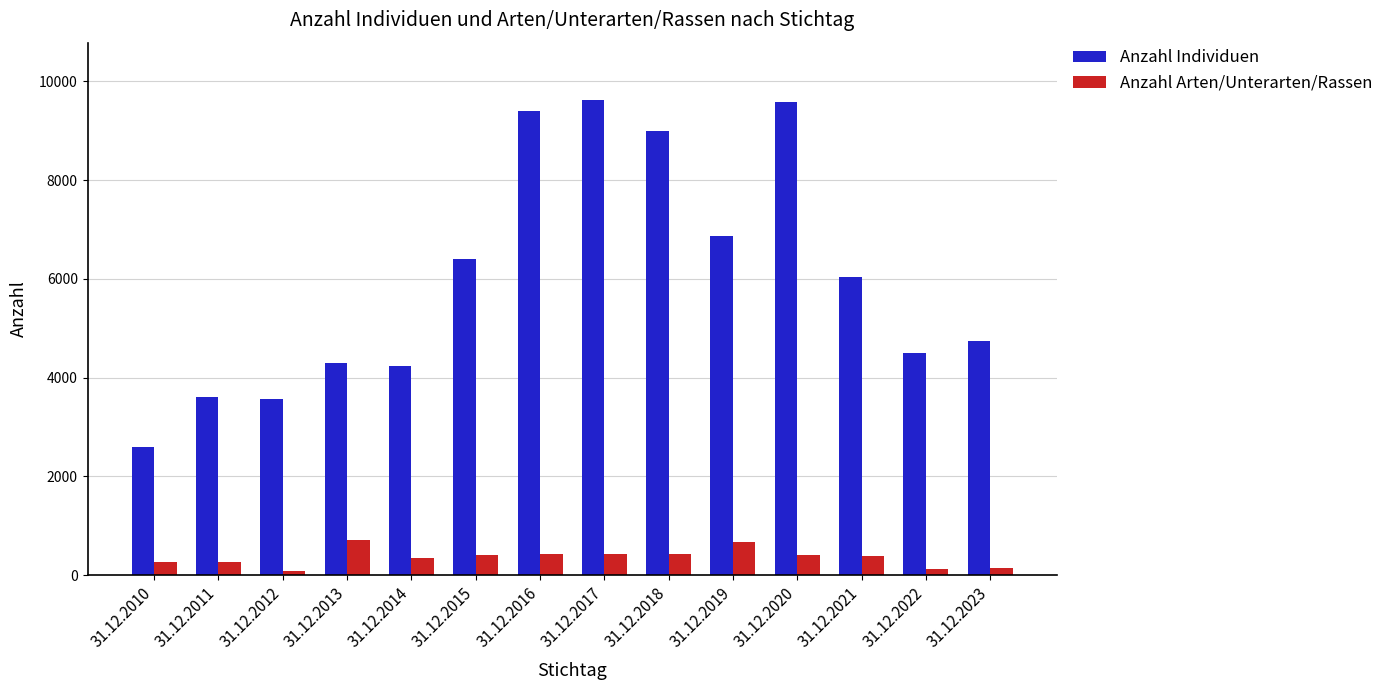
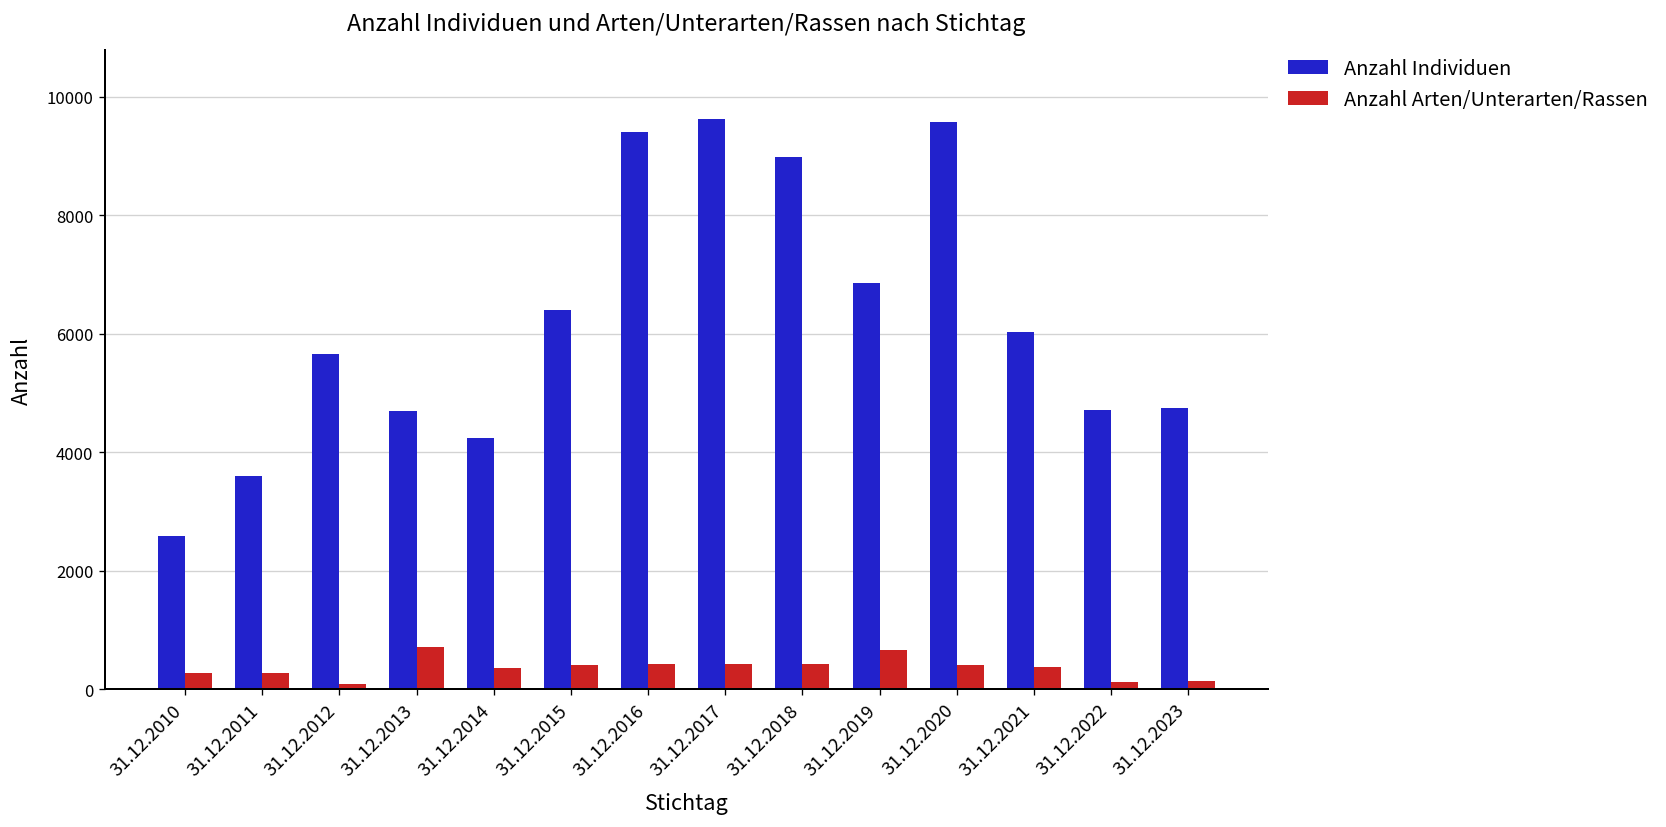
Anzahl Individuen, 31.12.2012: 3600 -> 5700
Anzahl Individuen, 31.12.2013: 4300 -> 4700
Anzahl Individuen, 31.12.2022: 4500 -> 4700
